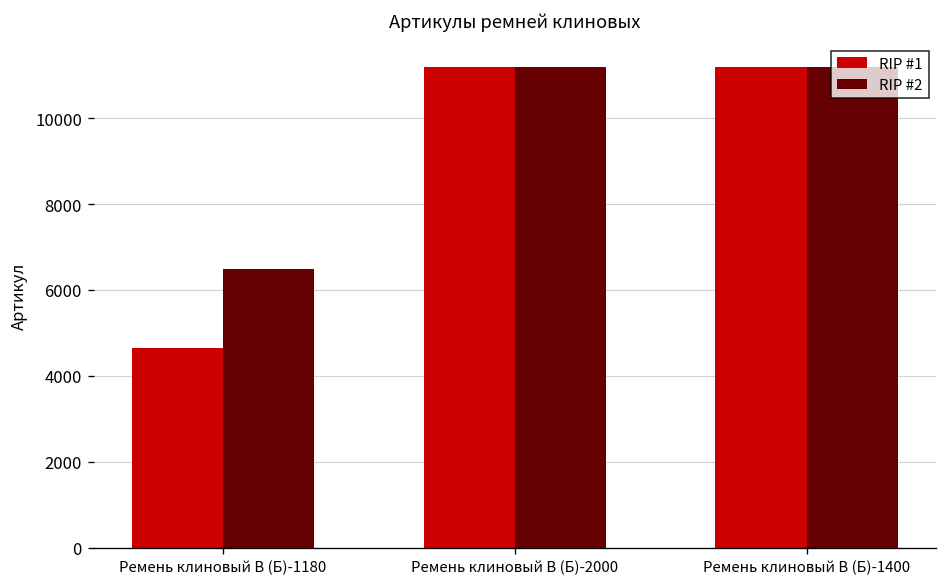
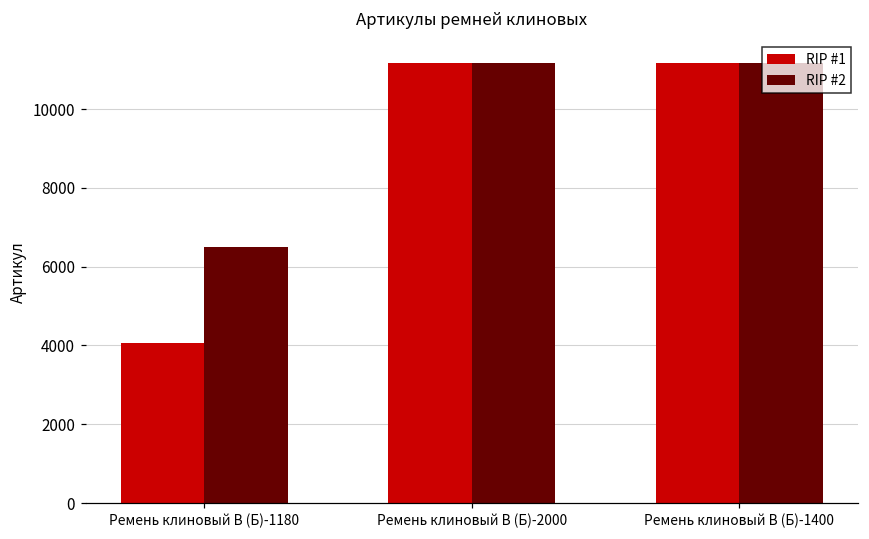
RIP #1, Ремень клиновый В (Б)-1180: 4700 -> 4100
